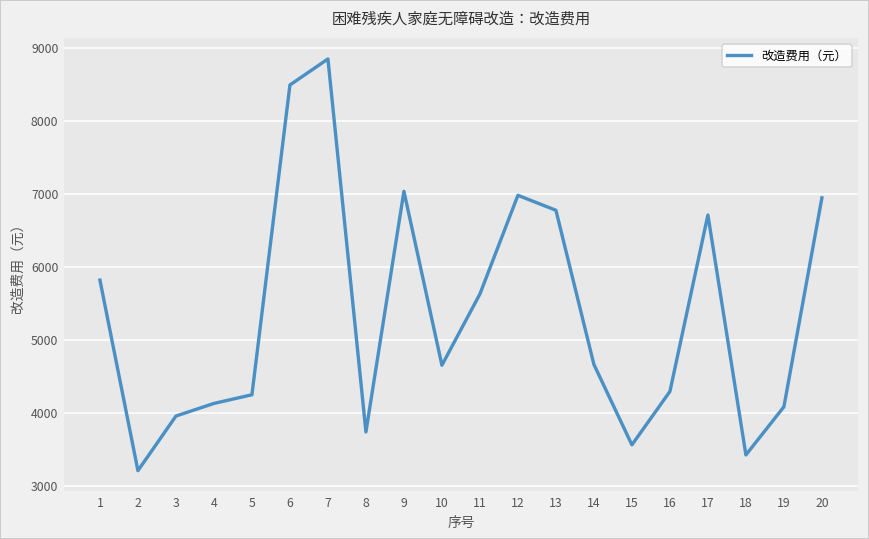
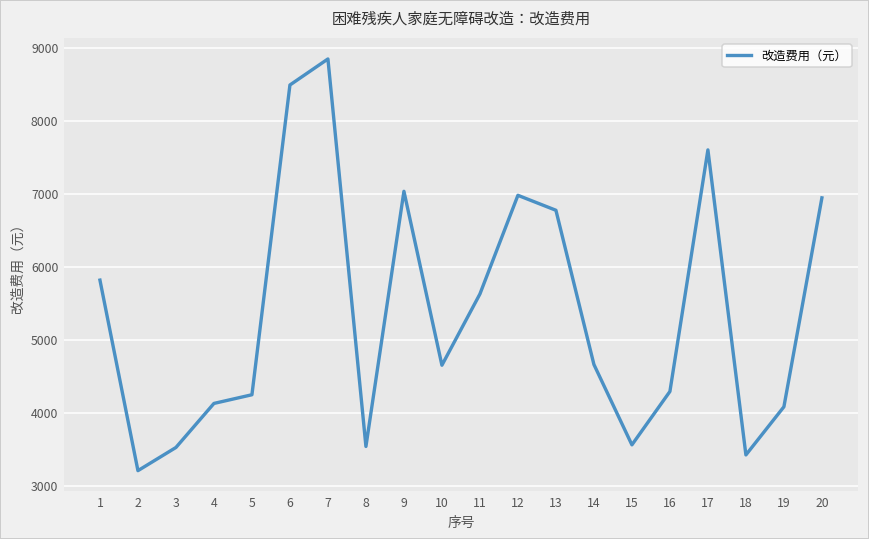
3: 4000 -> 3500
8: 3700 -> 3500
17: 6700 -> 7600
